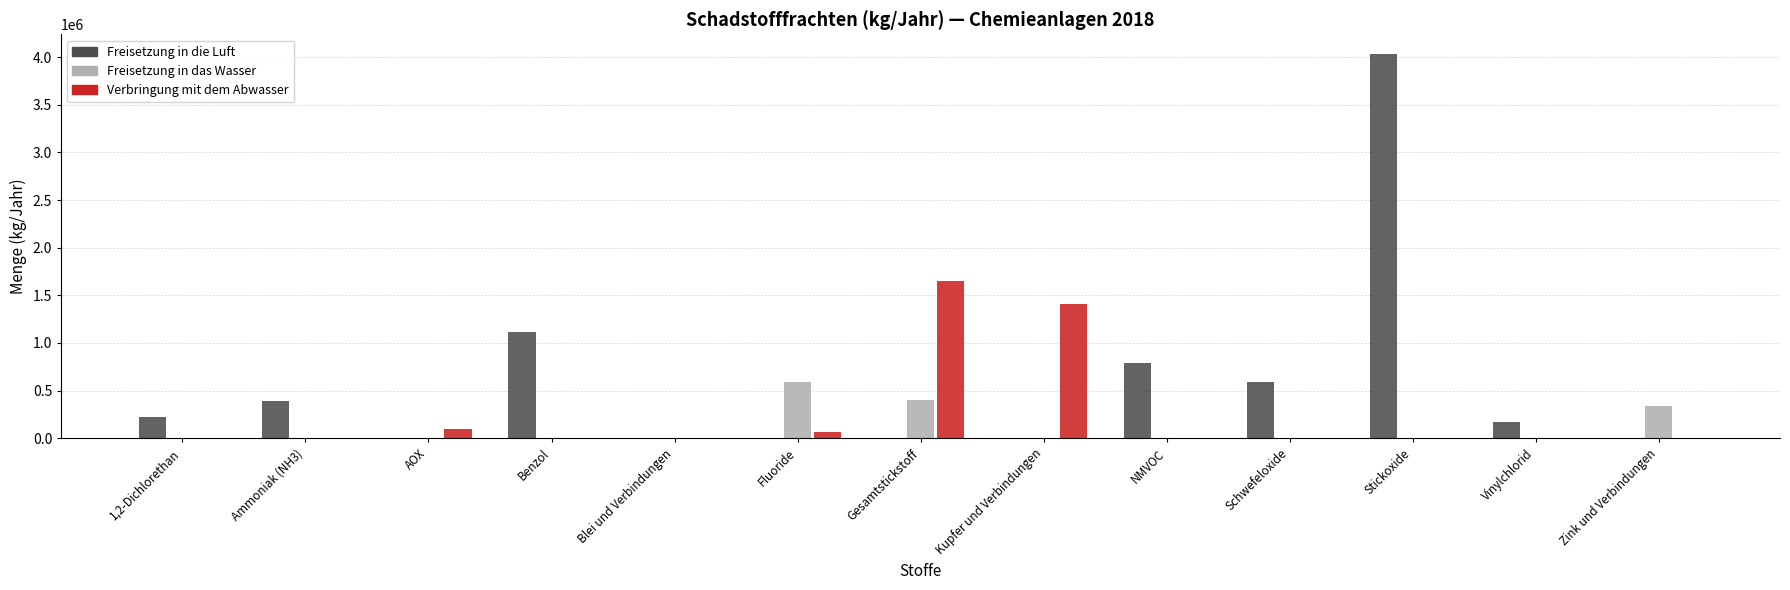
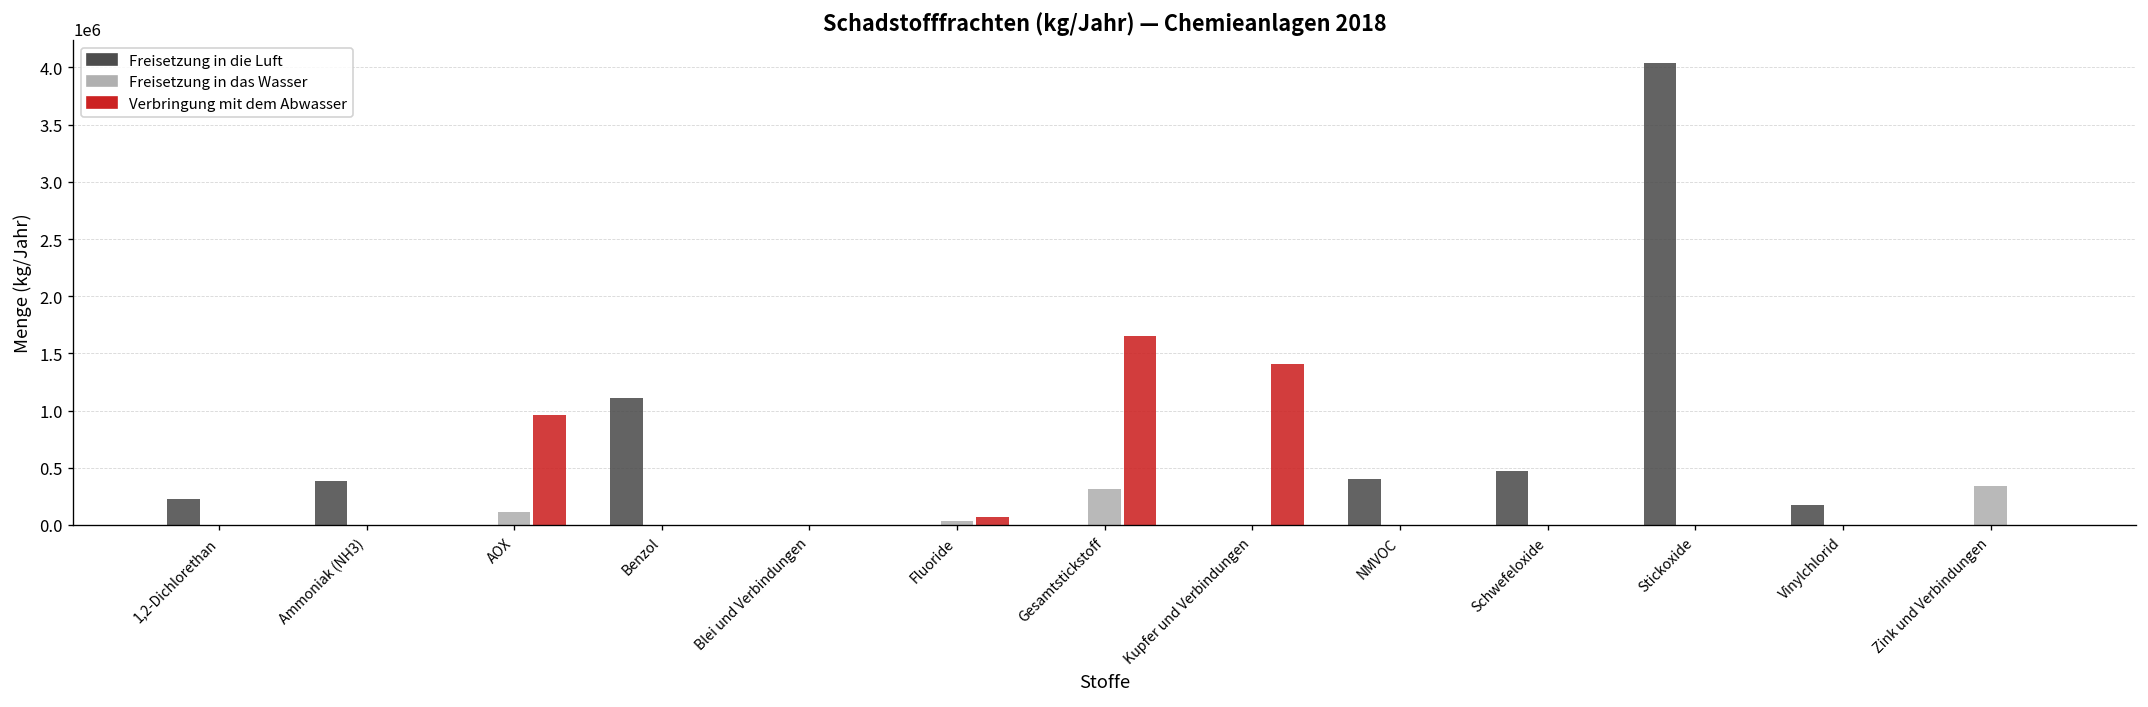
Freisetzung in das Wasser, AOX: 0 -> 100000
Verbringung mit dem Abwasser, AOX: 100000 -> 1000000
Freisetzung in das Wasser, Fluoride: 600000 -> 0
Freisetzung in das Wasser, Gesamtstickstoff: 400000 -> 300000
Freisetzung in die Luft, NMVOC: 800000 -> 400000
Freisetzung in die Luft, Schwefeloxide: 600000 -> 500000
